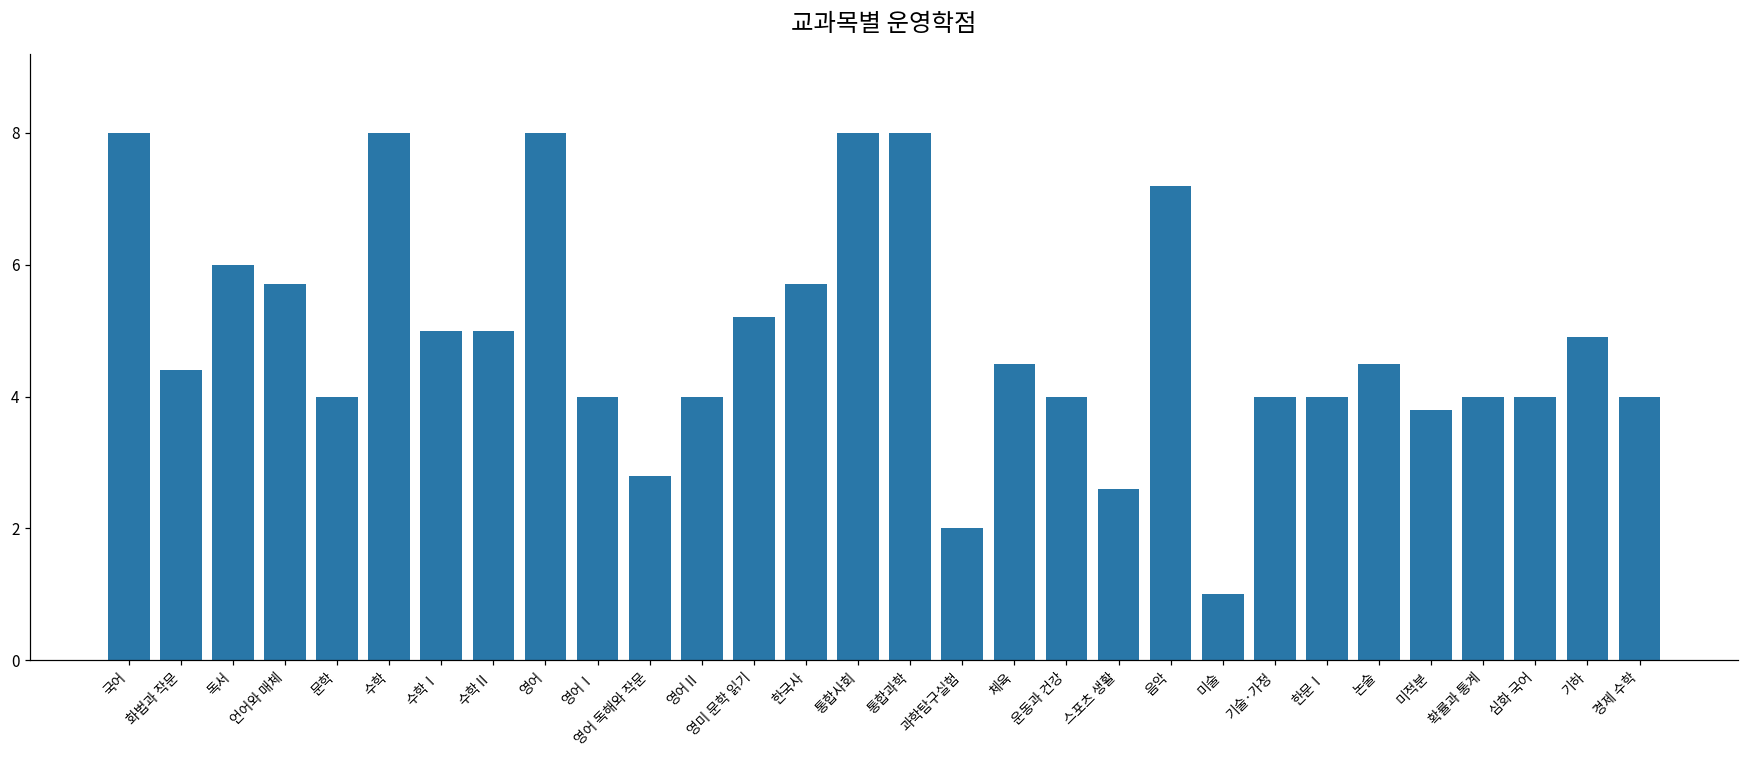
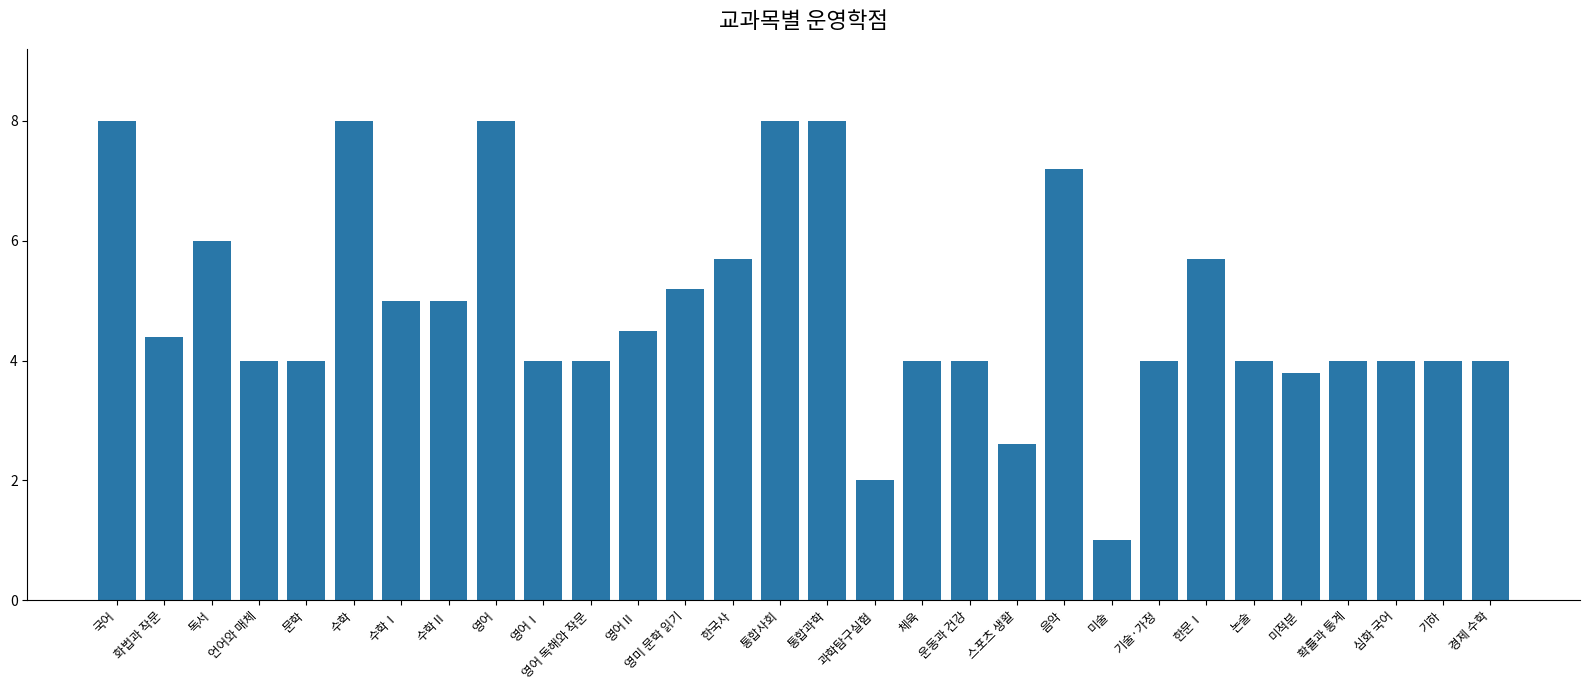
언어와 매체: 5.7 -> 4.0
영어 독해와 작문: 2.8 -> 4.0
영어Ⅱ: 4.0 -> 4.5
체육: 4.5 -> 4.0
한문Ⅰ: 4.0 -> 5.7
논술: 4.5 -> 4.0
기하: 4.9 -> 4.0
